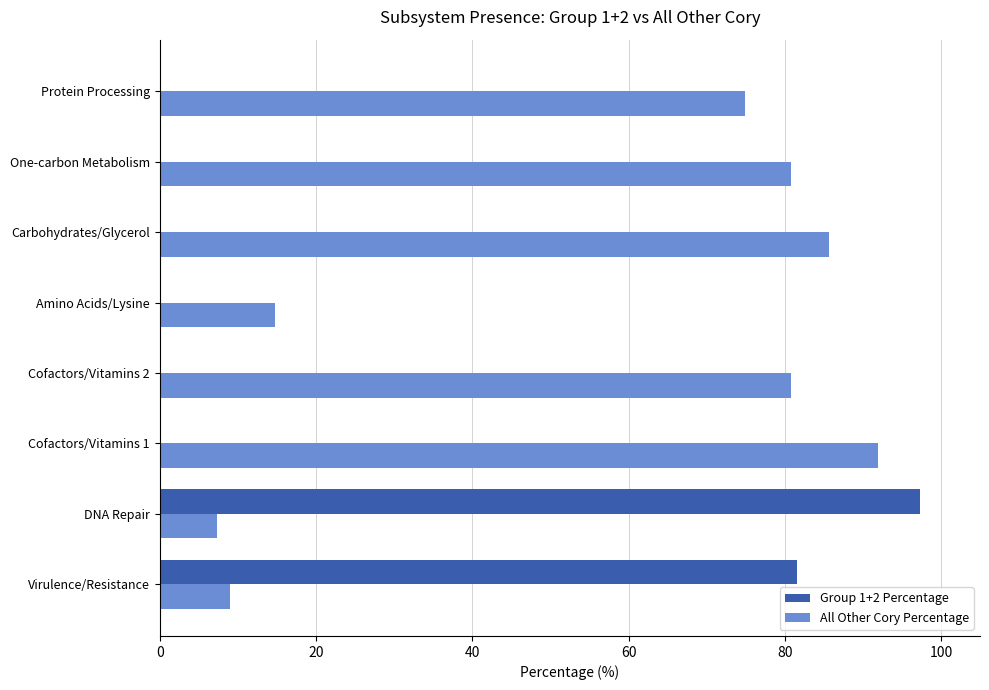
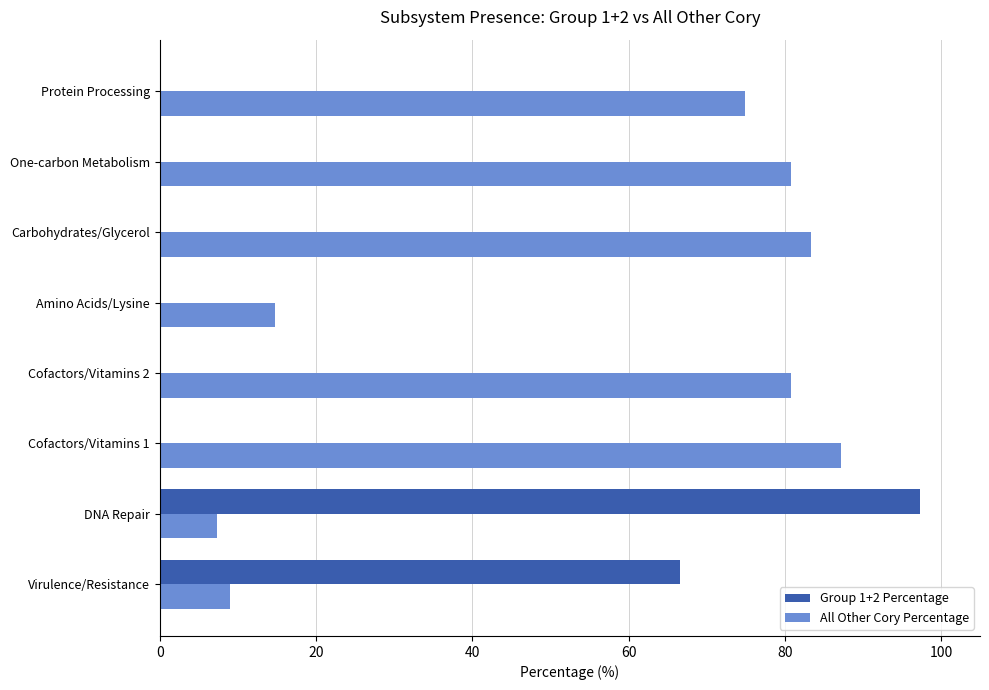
All Other Cory Percentage, Carbohydrates/Glycerol: 86 -> 83
All Other Cory Percentage, Cofactors/Vitamins 1: 92 -> 87
Group 1+2 Percentage, Virulence/Resistance: 82 -> 67
